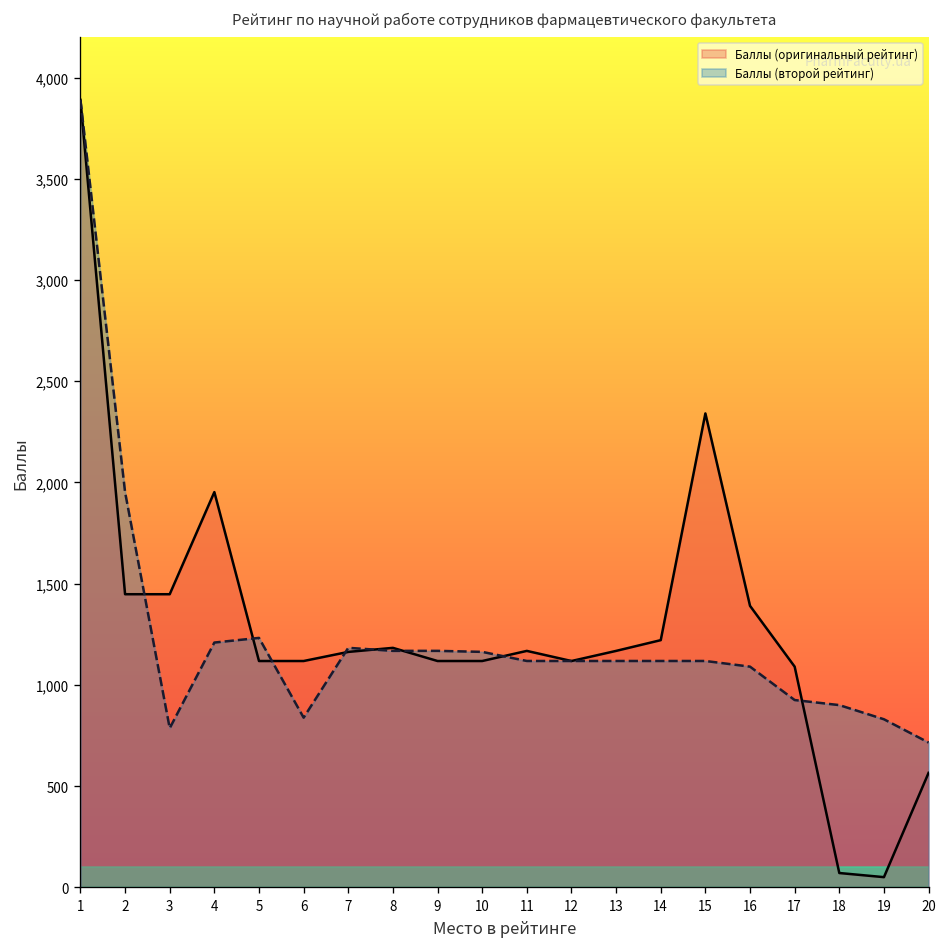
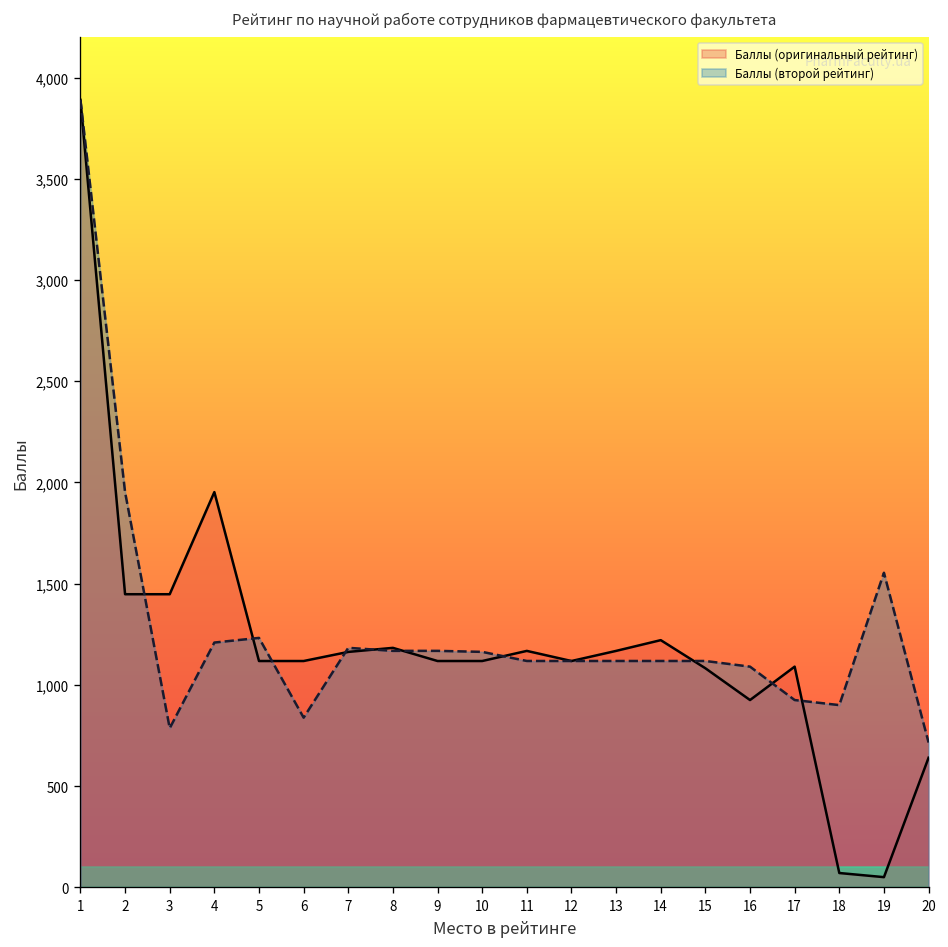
Баллы (оригинальный рейтинг), 15: 2,340 -> 1,080
Баллы (оригинальный рейтинг), 16: 1,390 -> 930
Баллы (второй рейтинг), 19: 830 -> 1,550
Баллы (оригинальный рейтинг), 20: 570 -> 640
